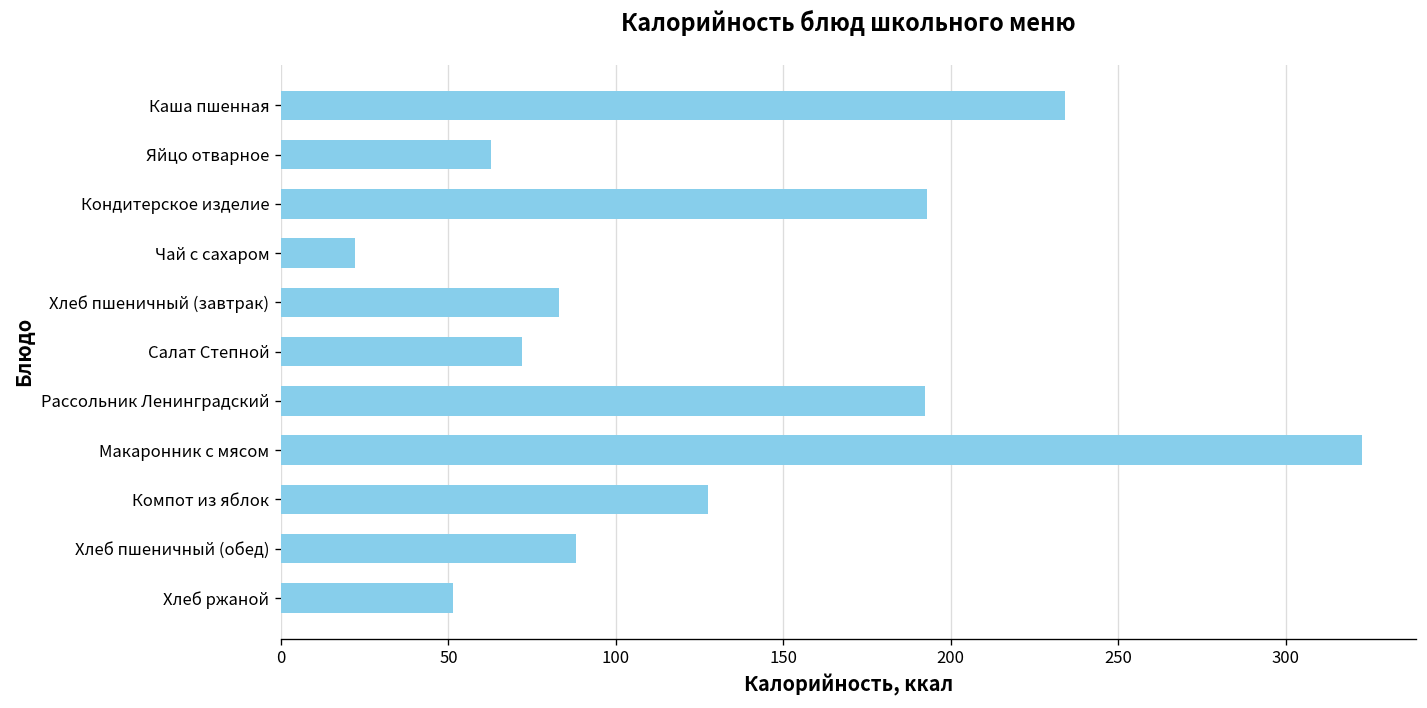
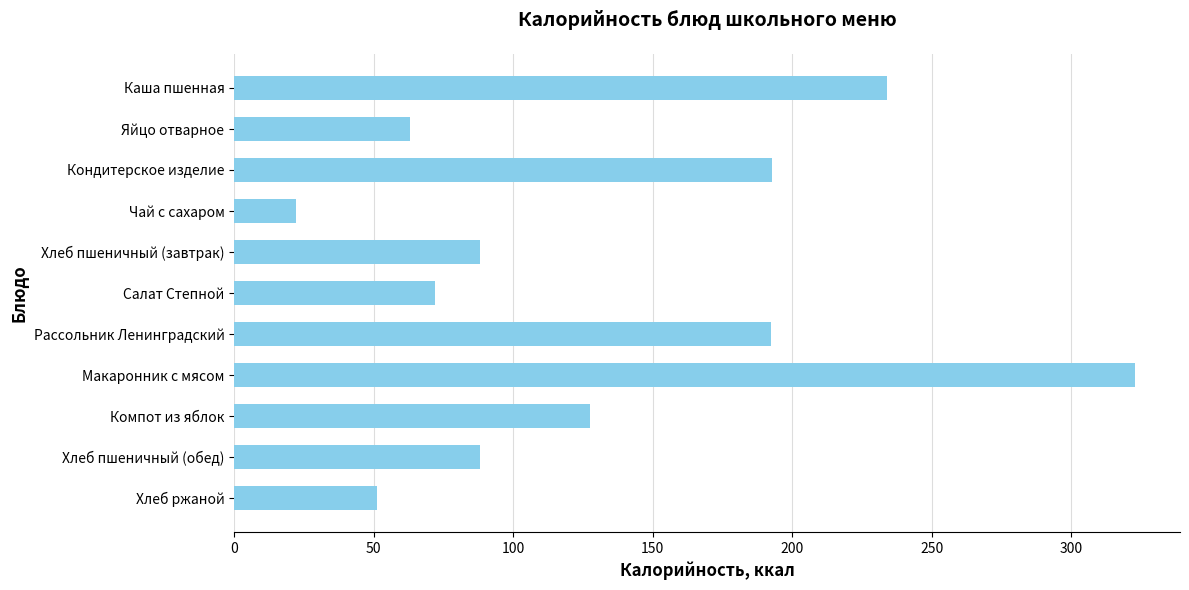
Хлеб пшеничный (завтрак): 83 -> 88
